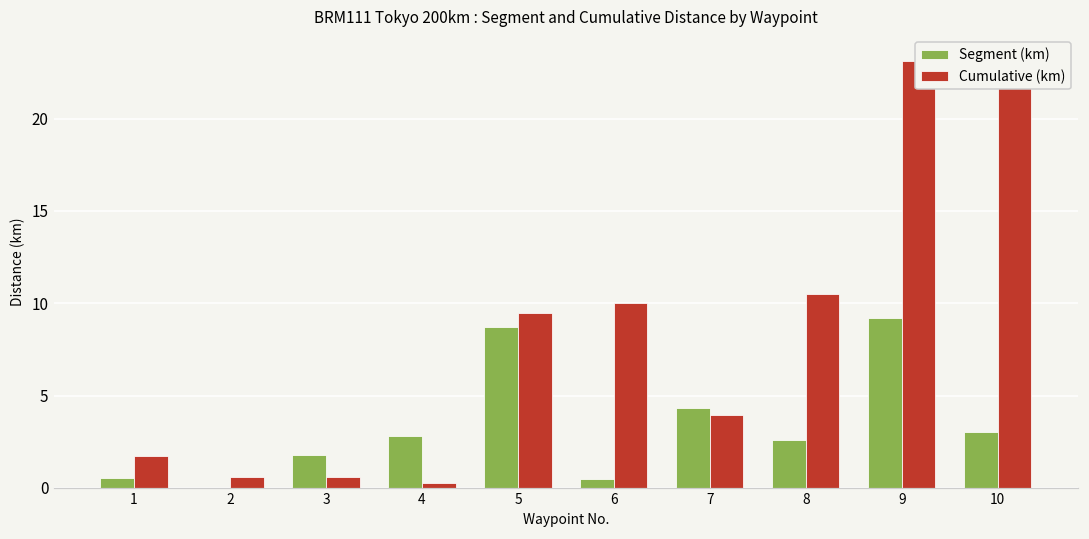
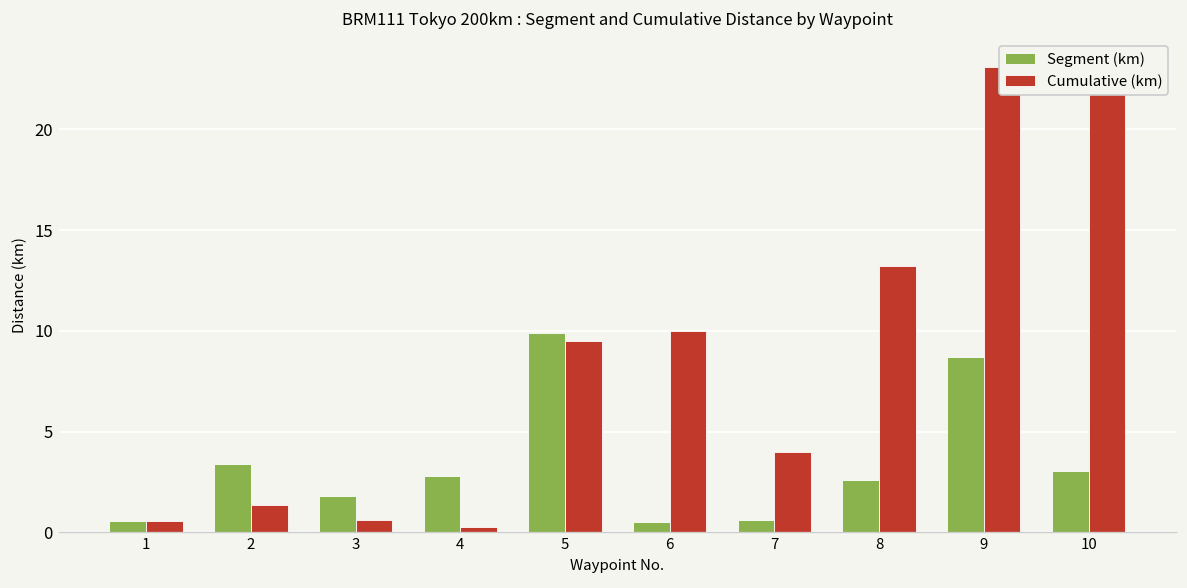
Cumulative (km), 1: 1.7 -> 0.6
Segment (km), 2: 0.0 -> 3.4
Cumulative (km), 2: 0.6 -> 1.4
Segment (km), 5: 8.7 -> 9.9
Segment (km), 7: 4.4 -> 0.6
Cumulative (km), 8: 10.5 -> 13.2
Segment (km), 9: 9.2 -> 8.7
